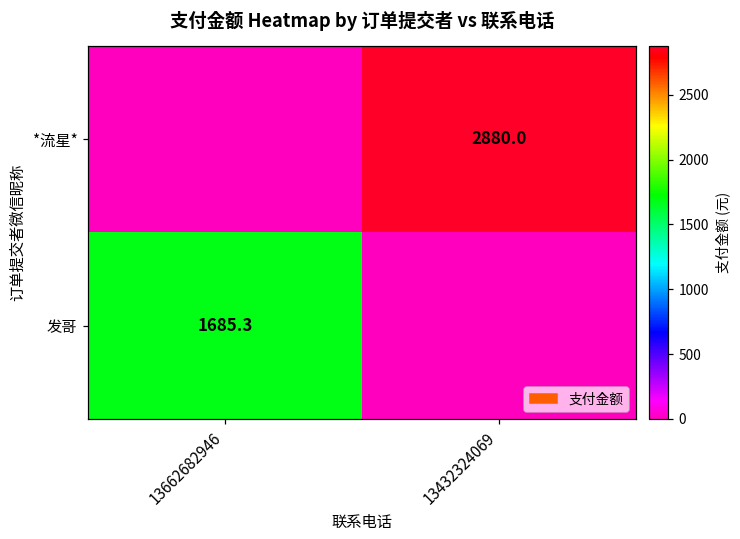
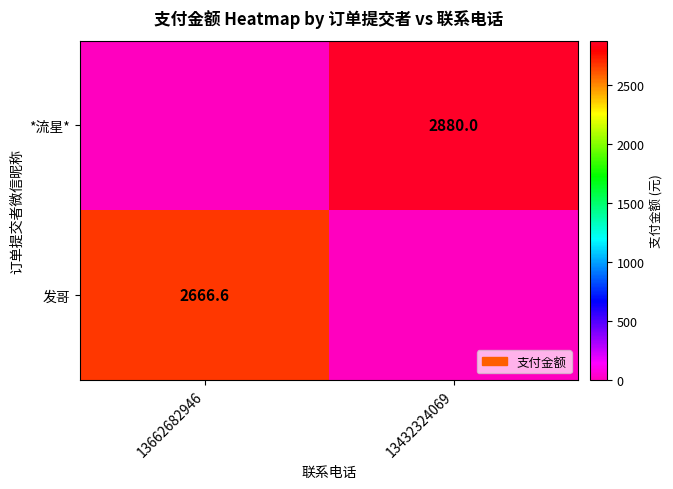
发哥, 13662682946: 1685.3 -> 2666.6
